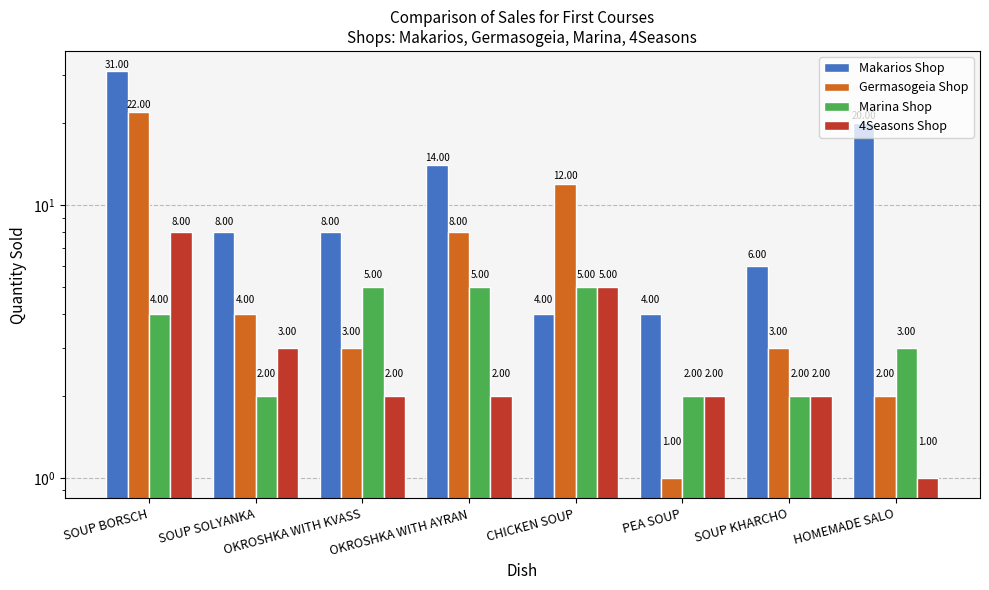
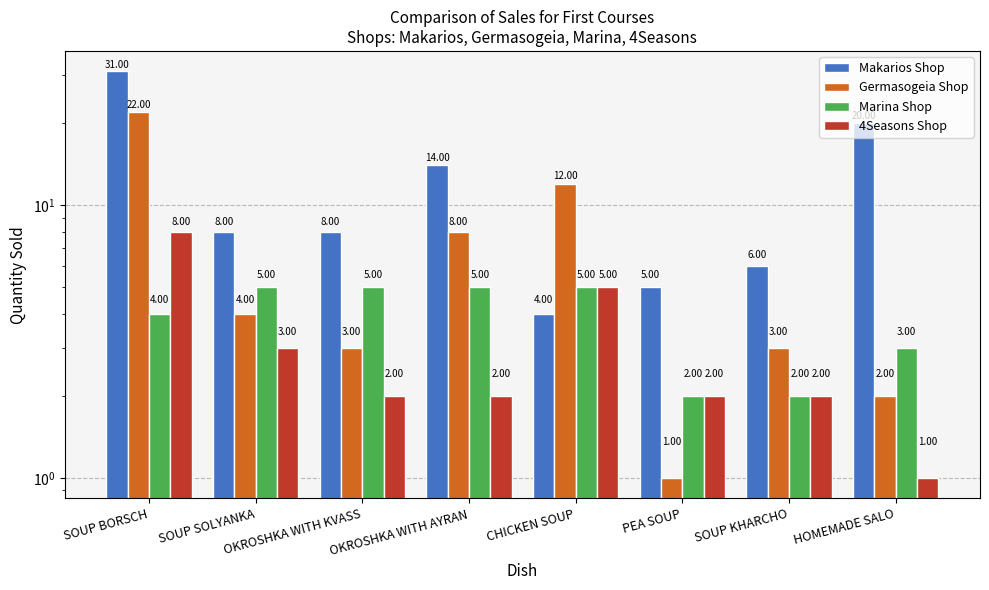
Marina Shop, SOUP SOLYANKA: 2.00 -> 5.00
Makarios Shop, PEA SOUP: 4.00 -> 5.00
